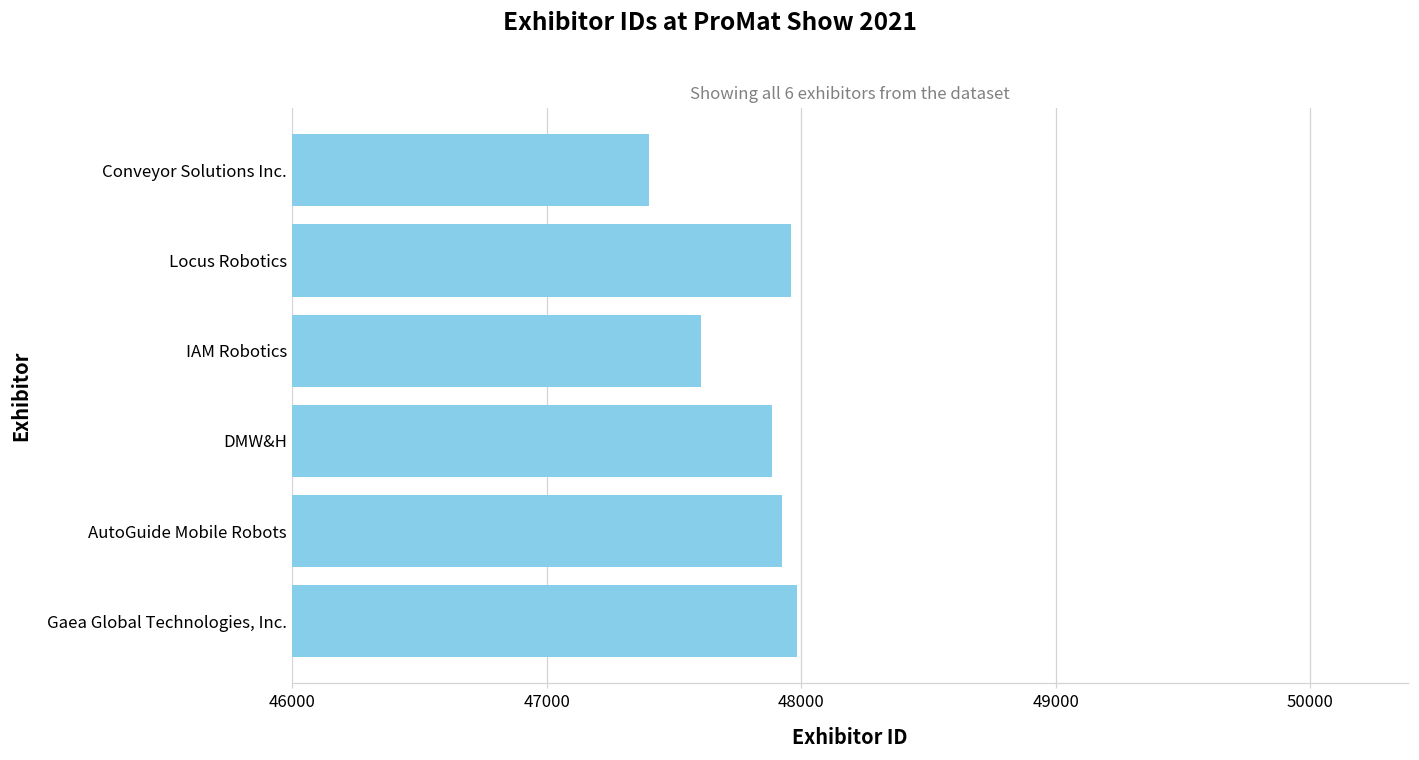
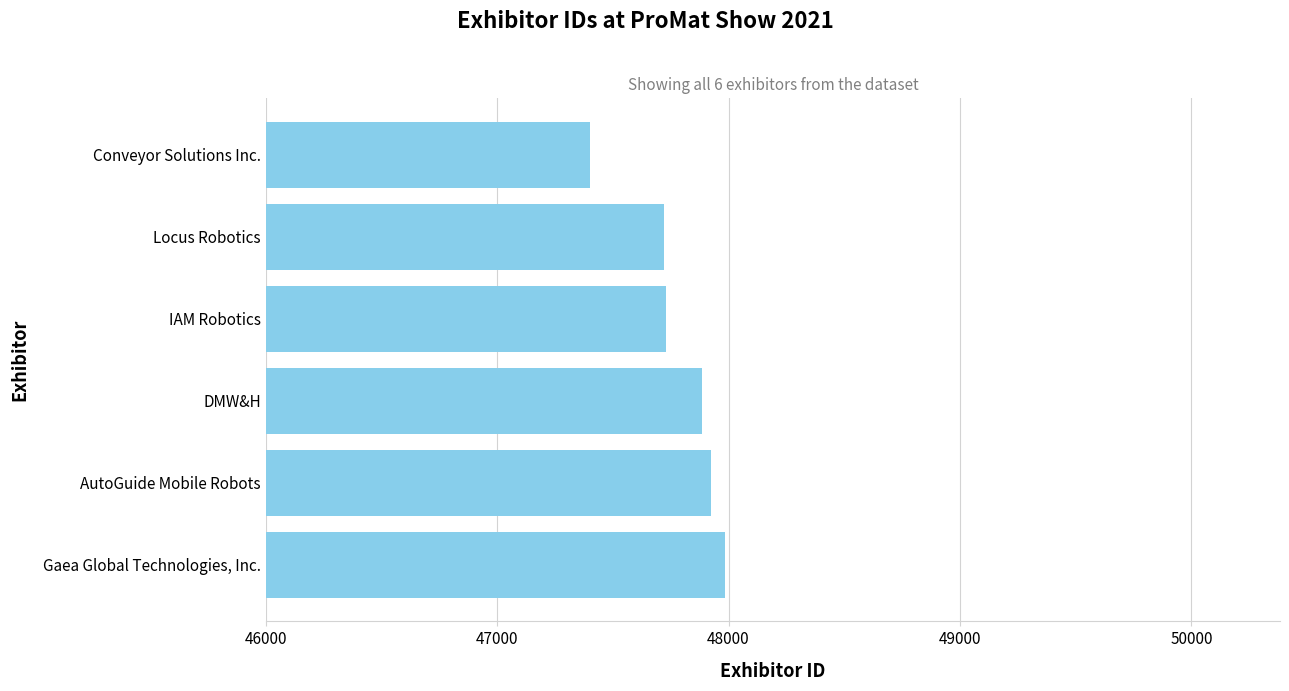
Locus Robotics: 47960 -> 47720
IAM Robotics: 47610 -> 47730
